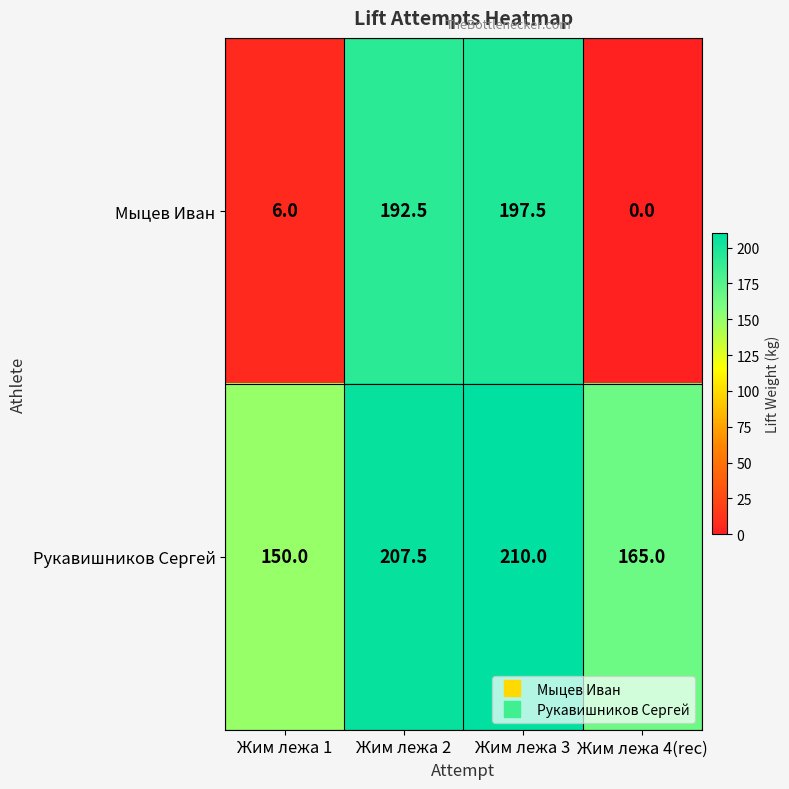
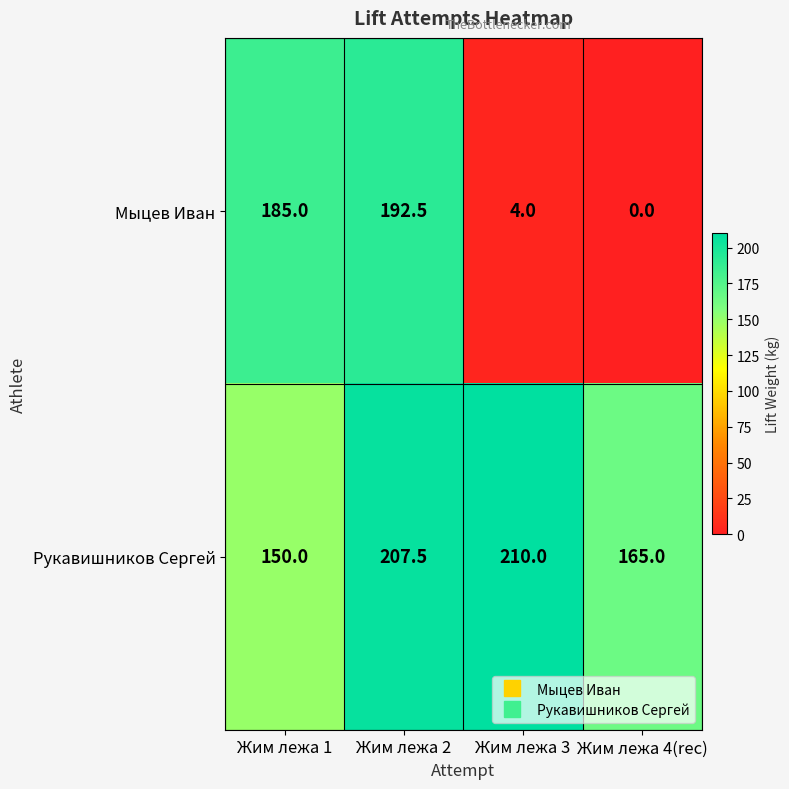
Мыцев Иван, Жим лежа 1: 6.0 -> 185.0
Мыцев Иван, Жим лежа 3: 197.5 -> 4.0
